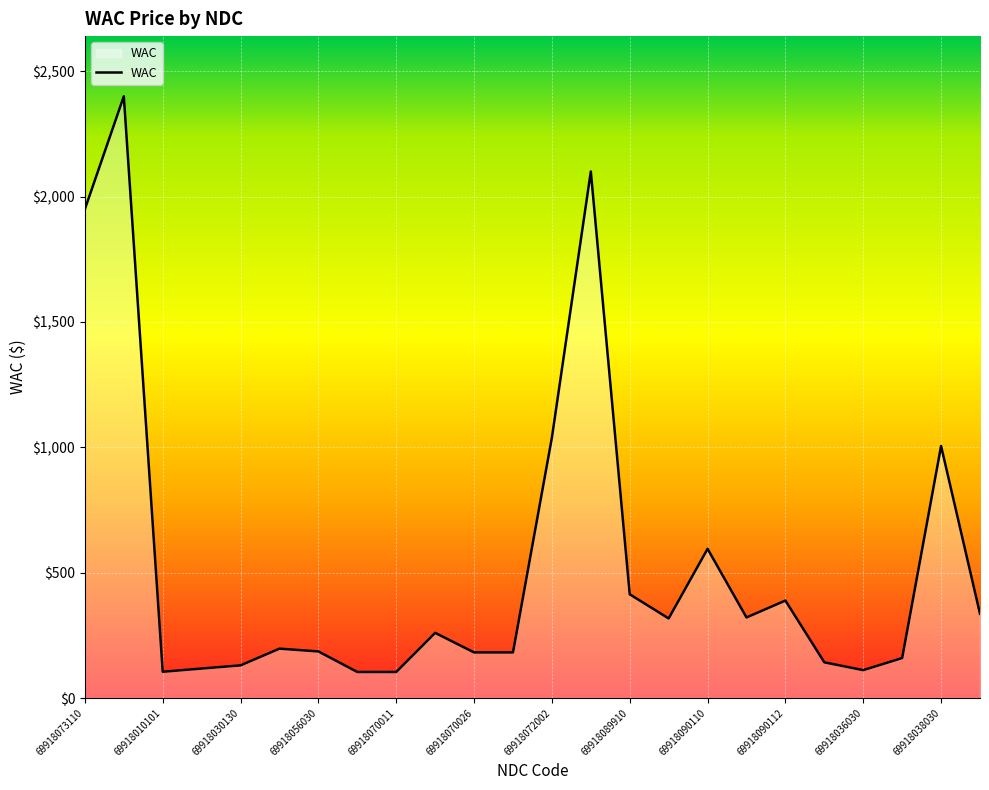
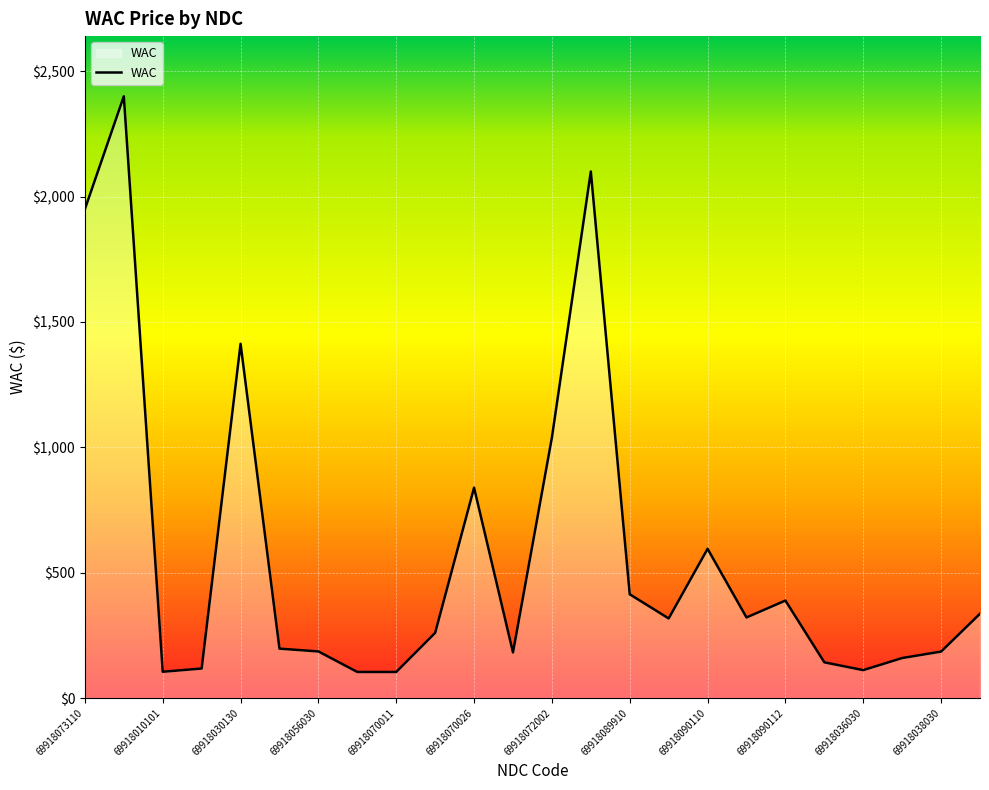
69918030130: $130 -> $1,410
69918070026: $180 -> $840
69918038030: $1,010 -> $190
